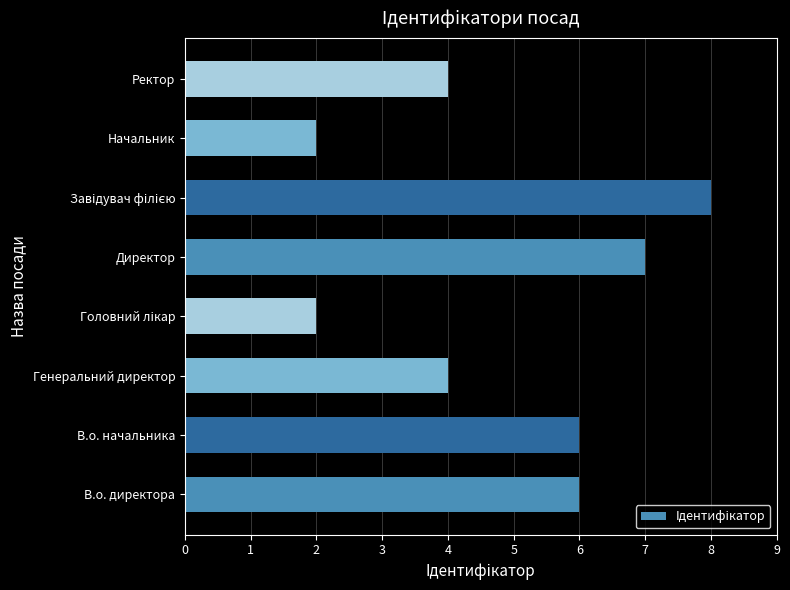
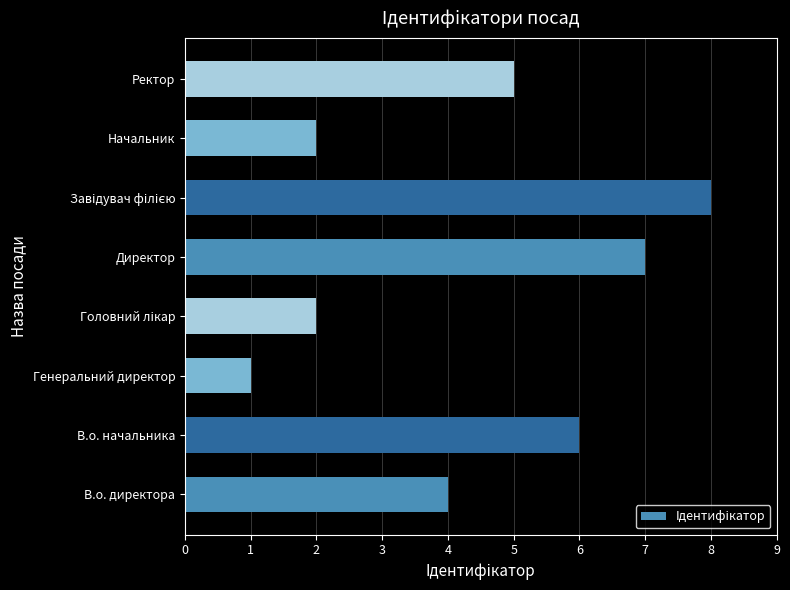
Ректор: 4 -> 5
Генеральний директор: 4 -> 1
В.о. директора: 6 -> 4
